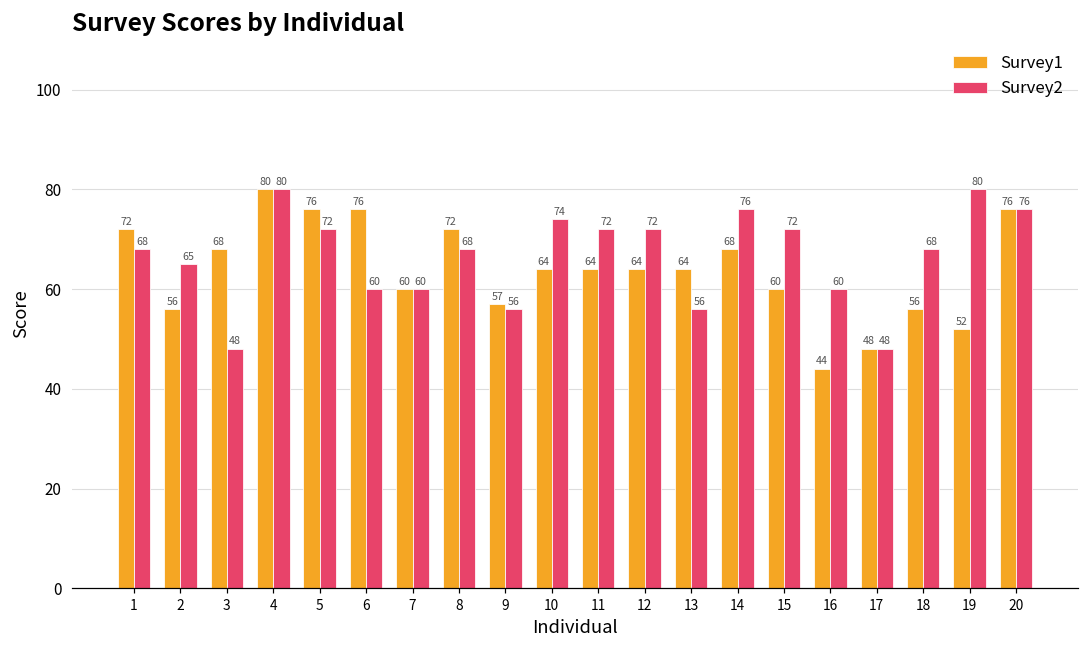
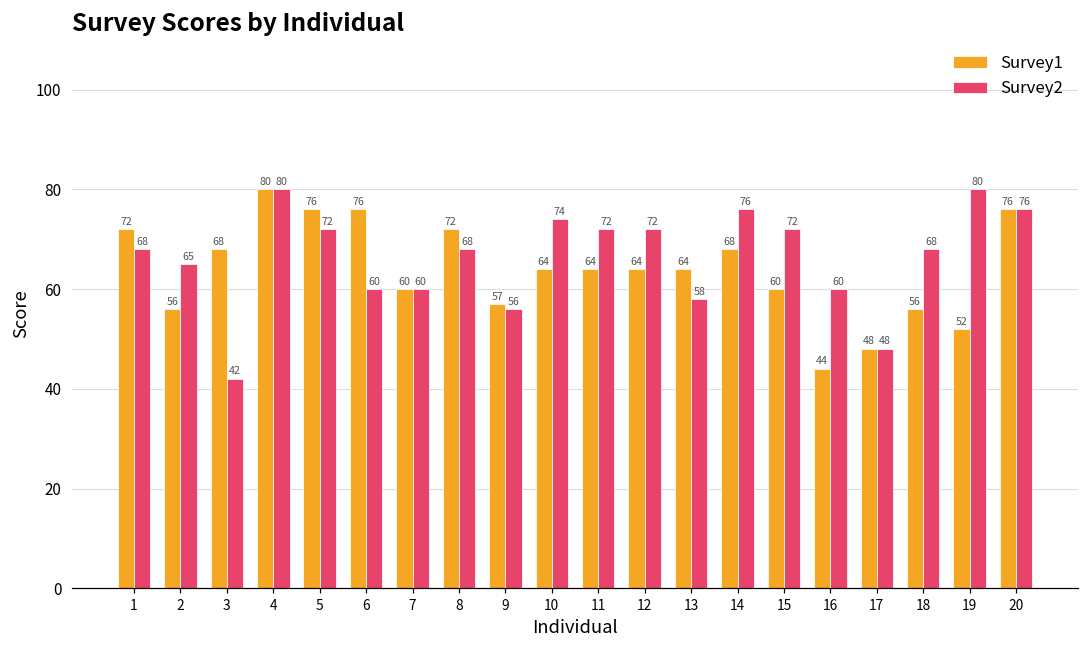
Survey2, 3: 48 -> 42
Survey2, 13: 56 -> 58
